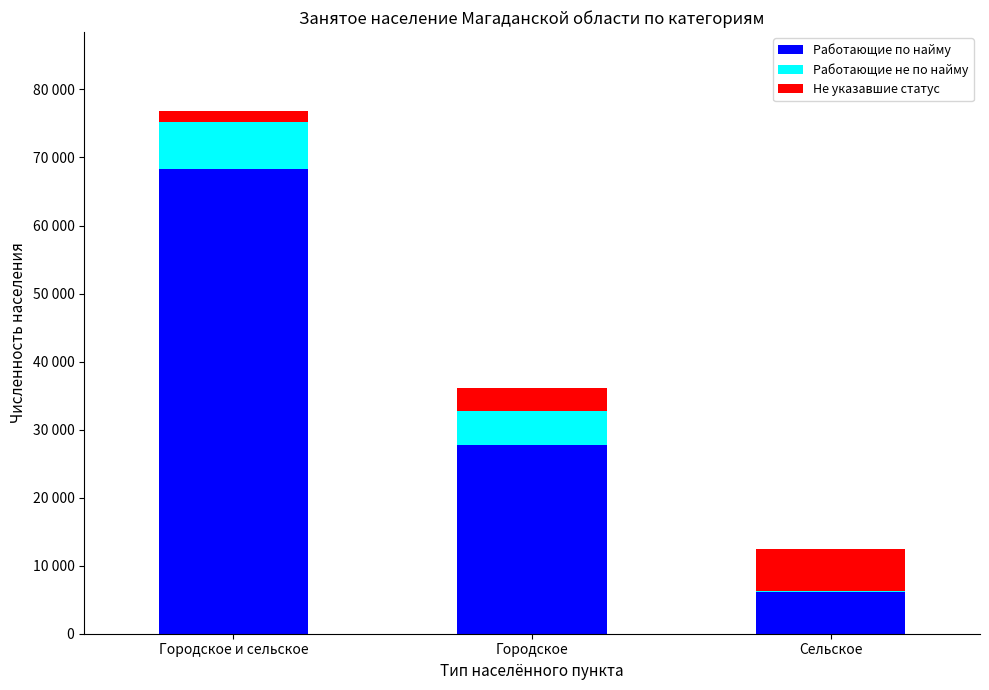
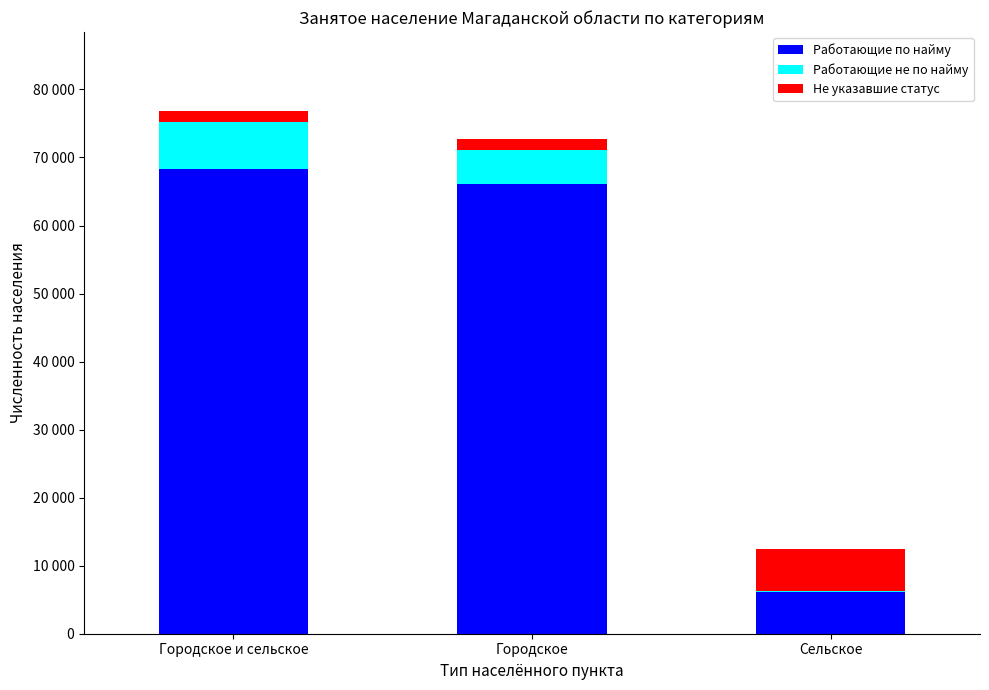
Работающие по найму, Городское: 28000 -> 66000
Не указавшие статус, Городское: 3000 -> 2000
